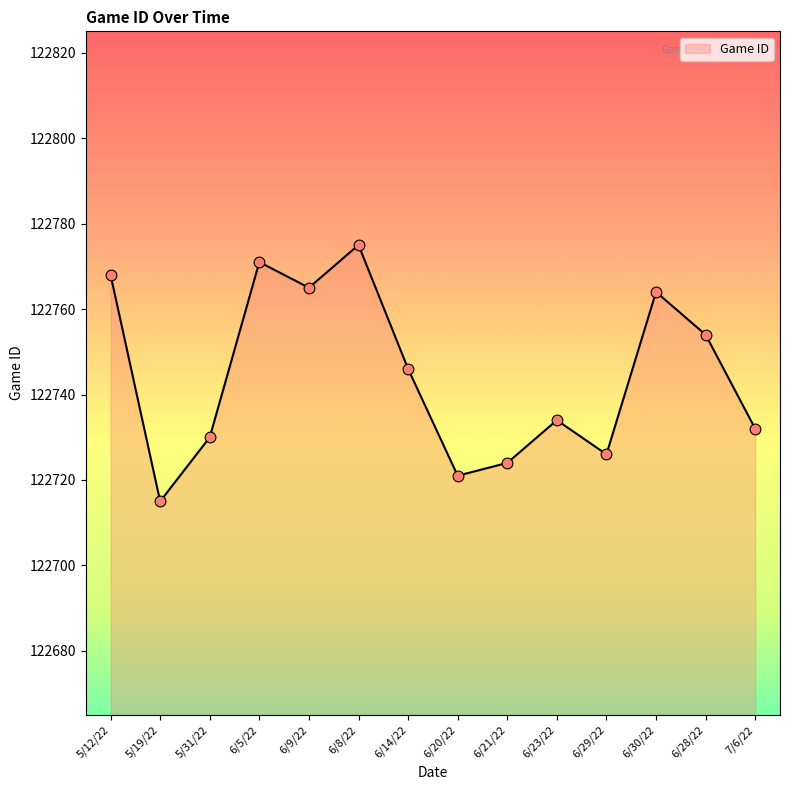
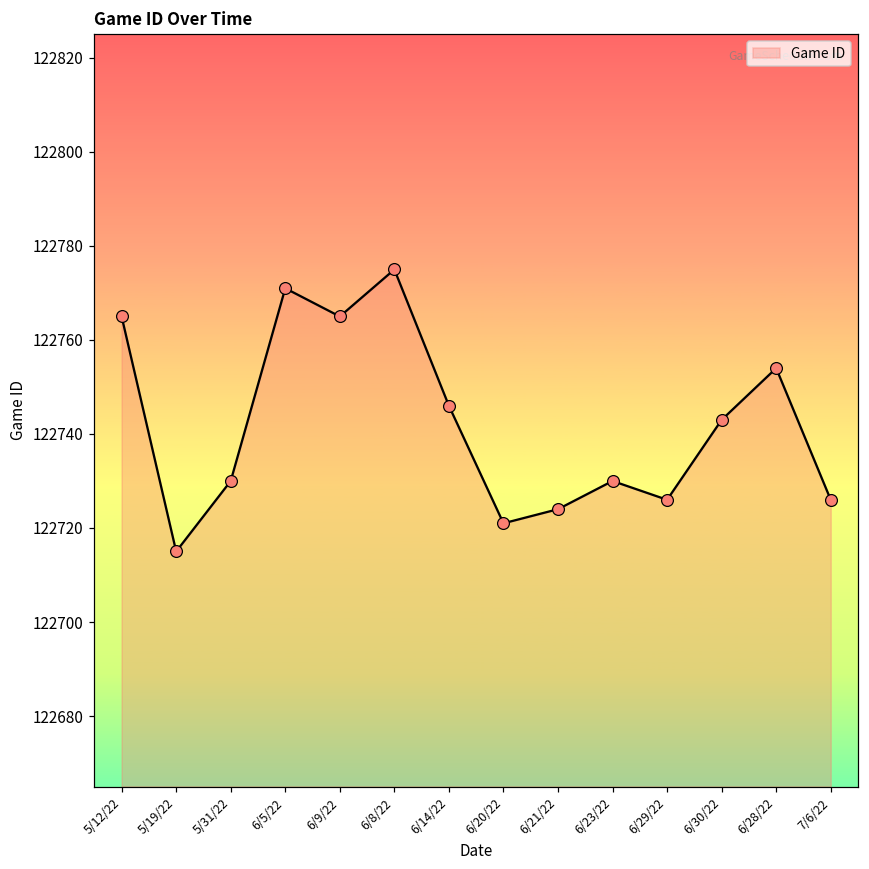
5/12/22: 122768 -> 122765
6/23/22: 122734 -> 122730
6/30/22: 122764 -> 122743
7/6/22: 122732 -> 122726
